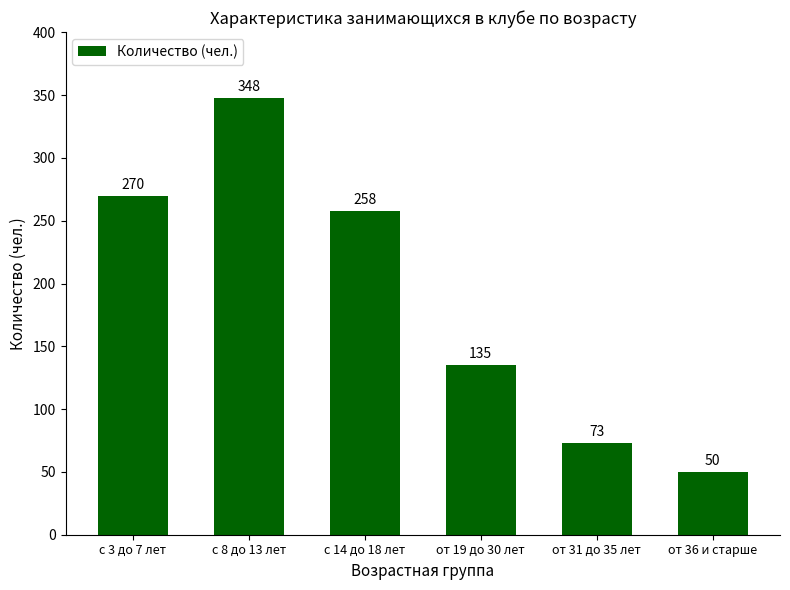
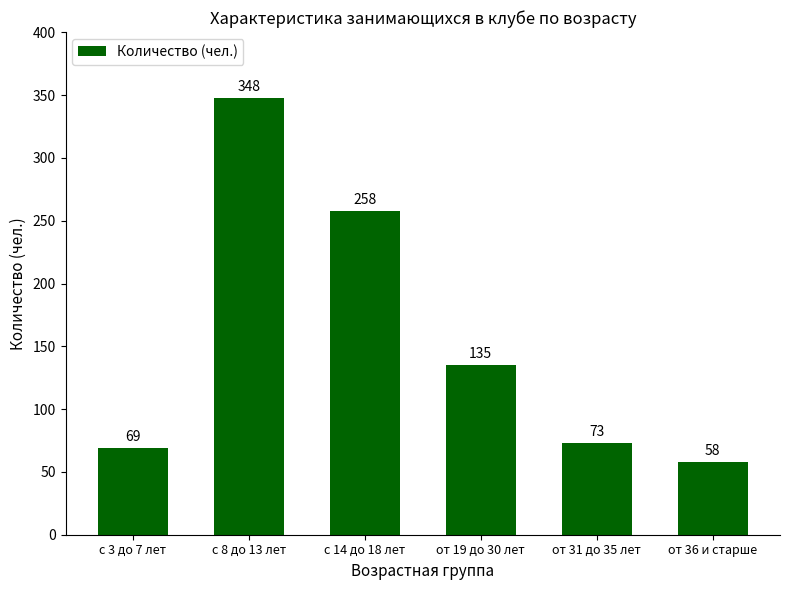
с 3 до 7 лет: 270 -> 69
от 36 и старше: 50 -> 58
